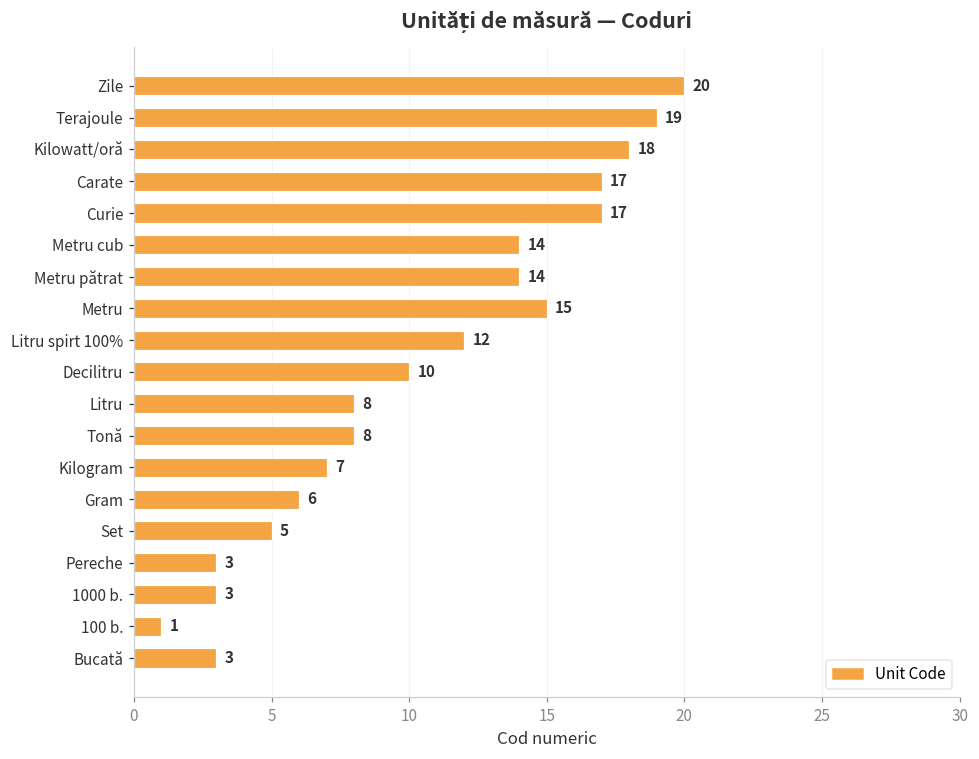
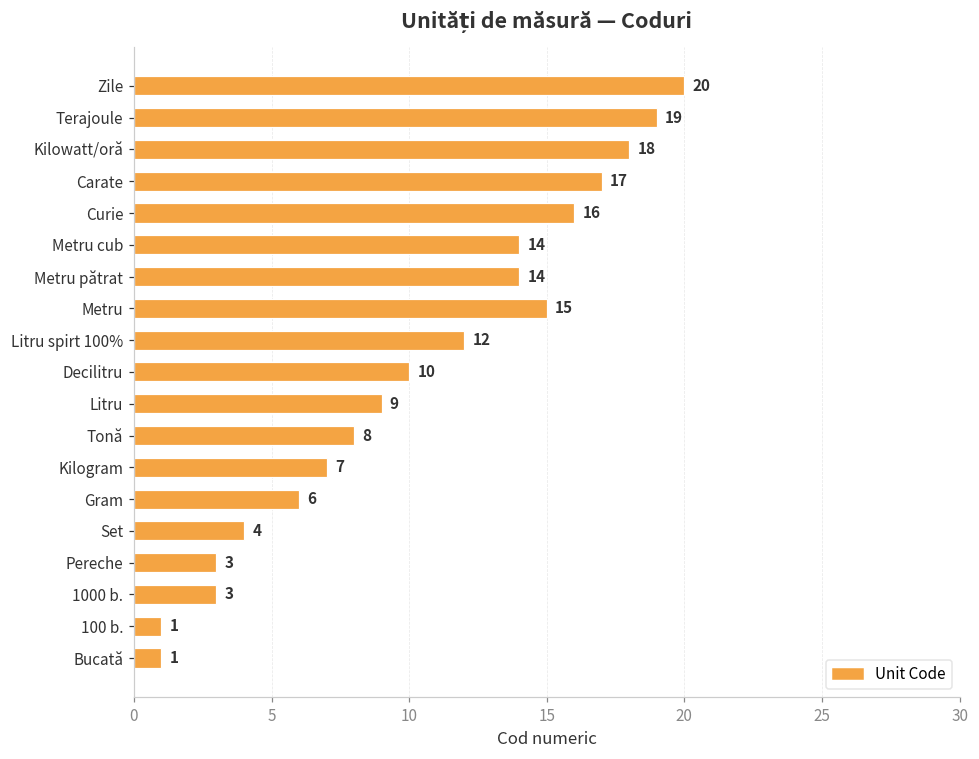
Curie: 17 -> 16
Litru: 8 -> 9
Set: 5 -> 4
Bucată: 3 -> 1
